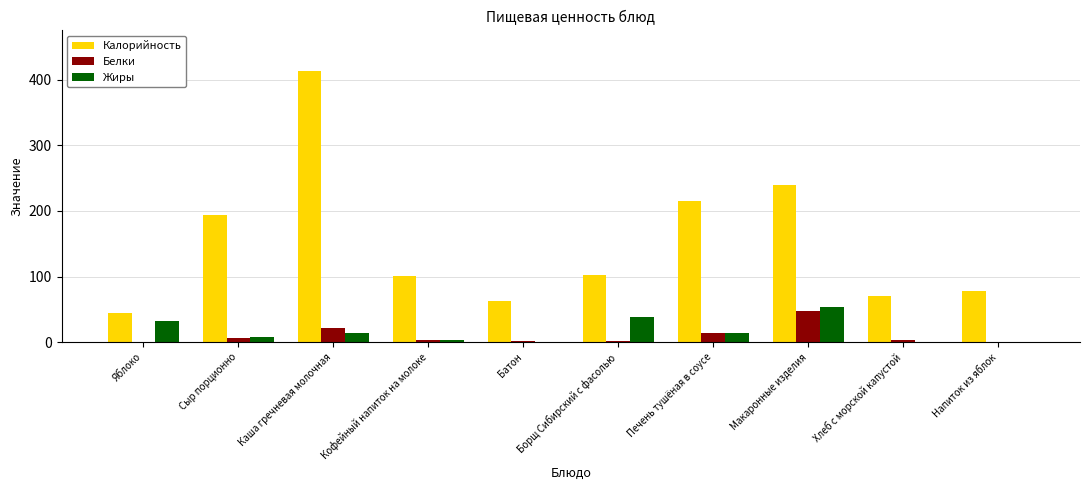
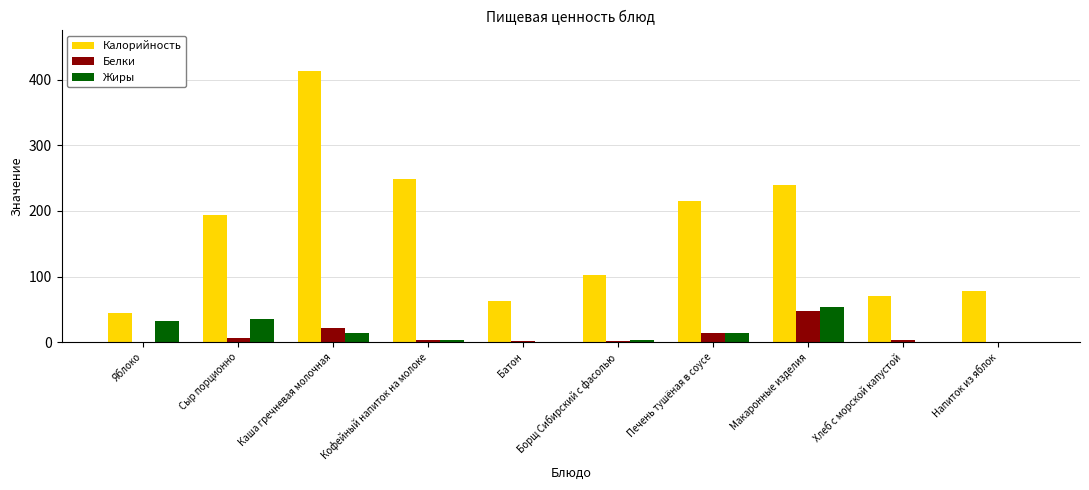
Жиры, Сыр порционно: 10 -> 40
Калорийность, Кофейный напиток на молоке: 100 -> 250
Жиры, Борщ Сибирский с фасолью: 40 -> 0
